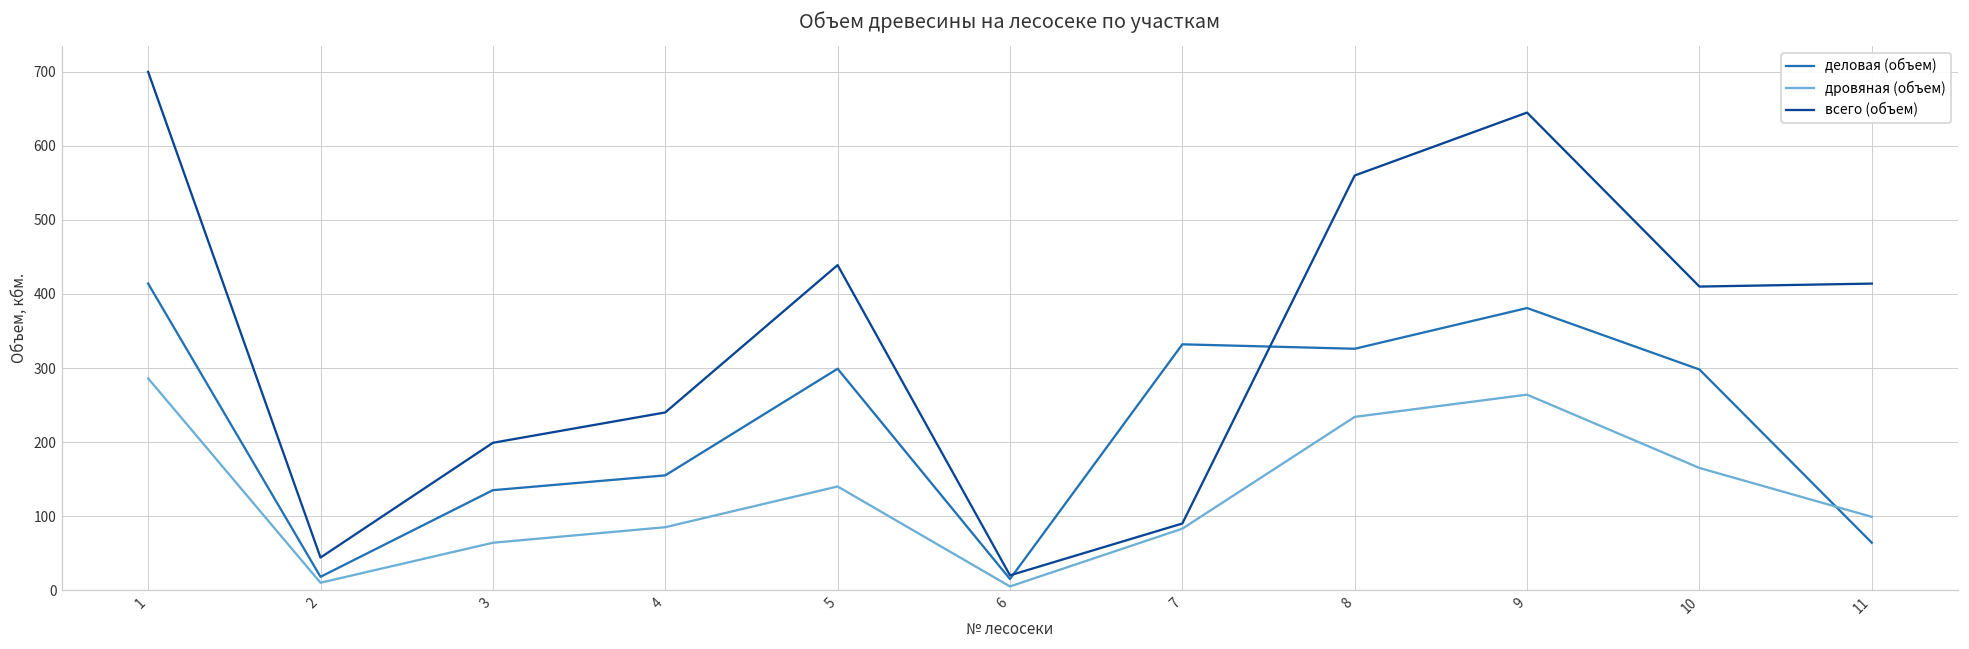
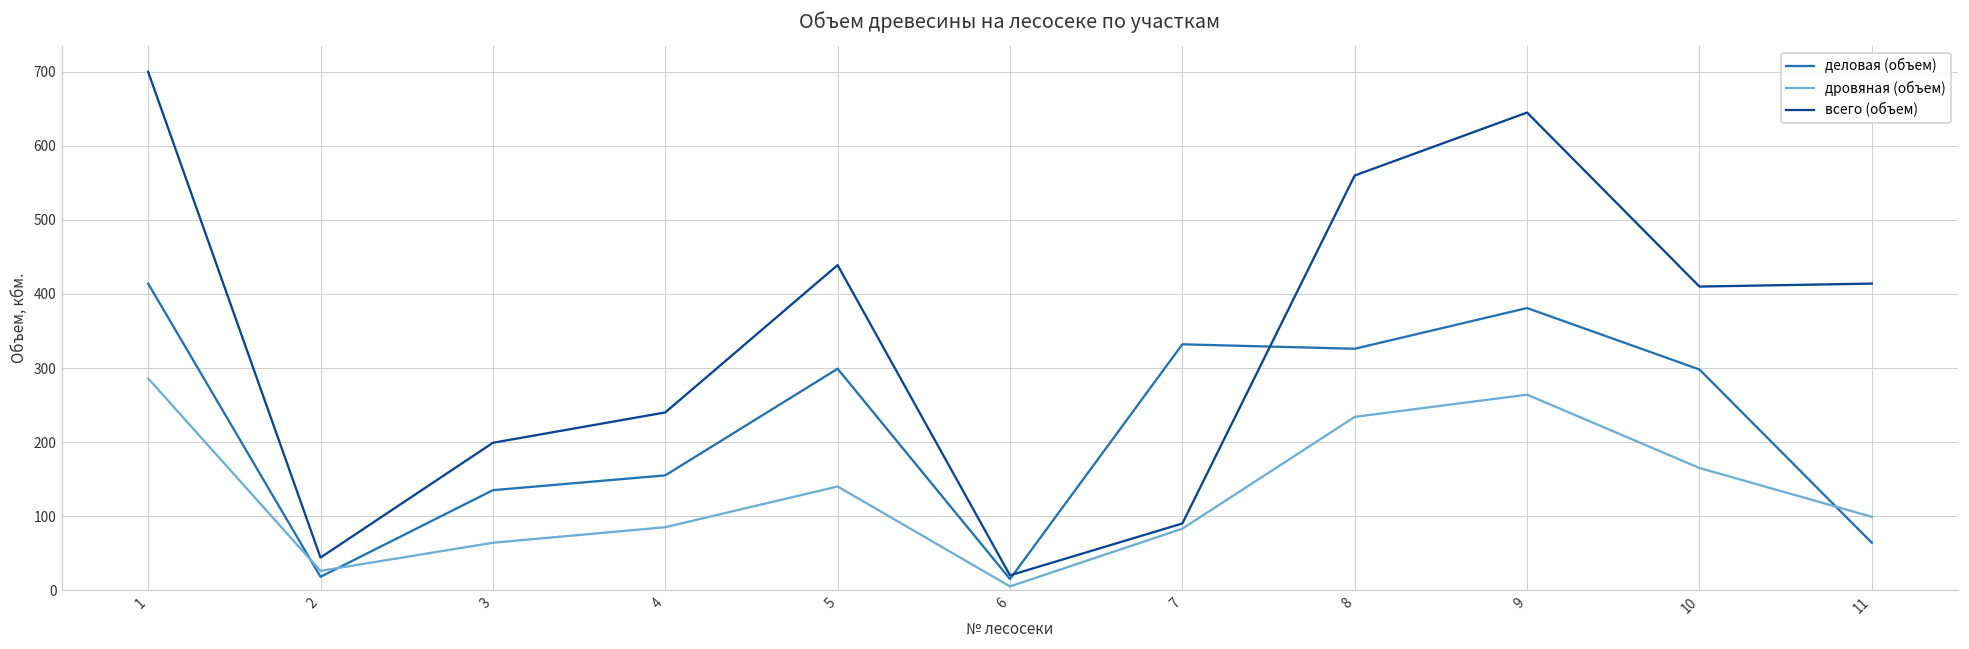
дровяная (объем), 2: 10 -> 30
